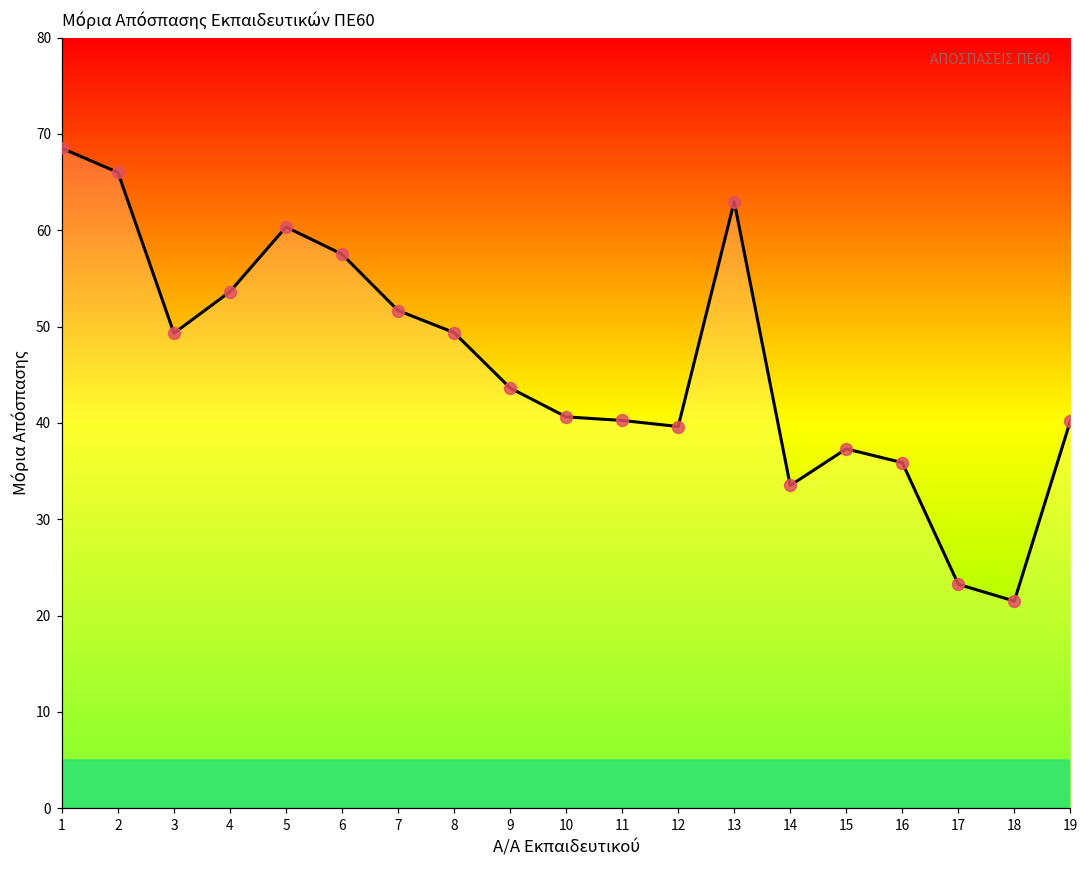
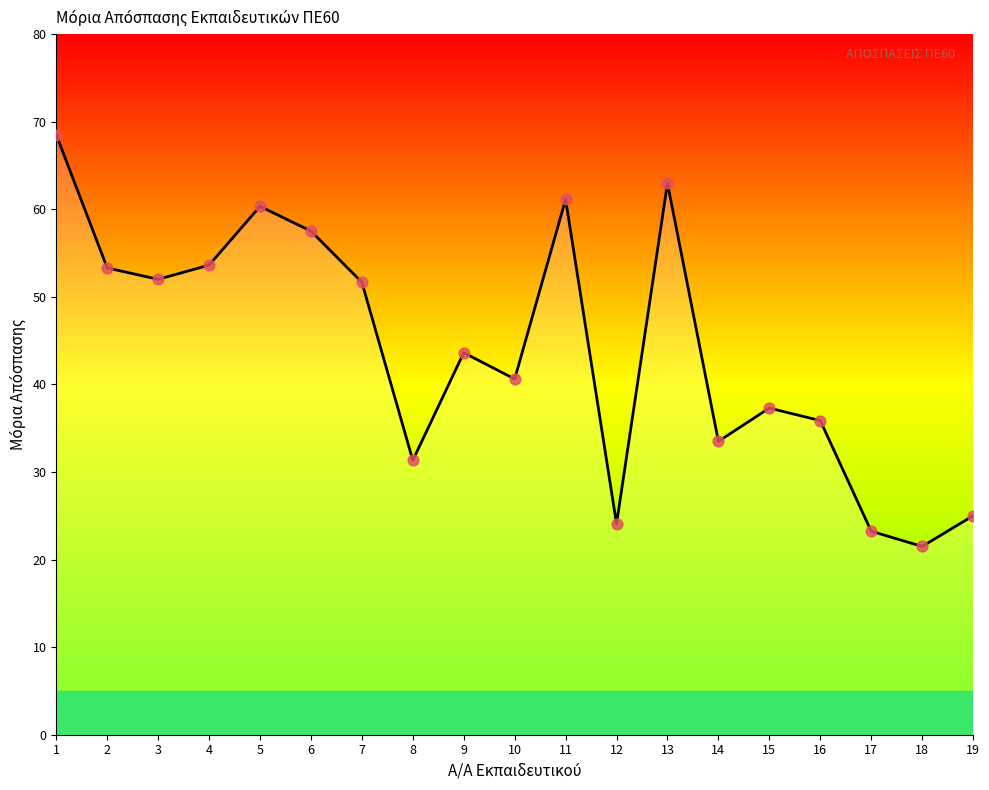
2: 66 -> 53
3: 49 -> 52
8: 49 -> 31
11: 40 -> 61
12: 40 -> 24
19: 40 -> 25
